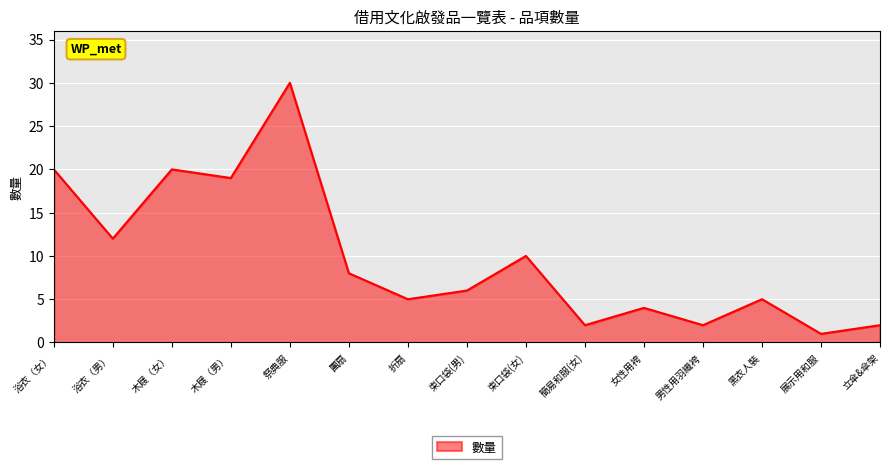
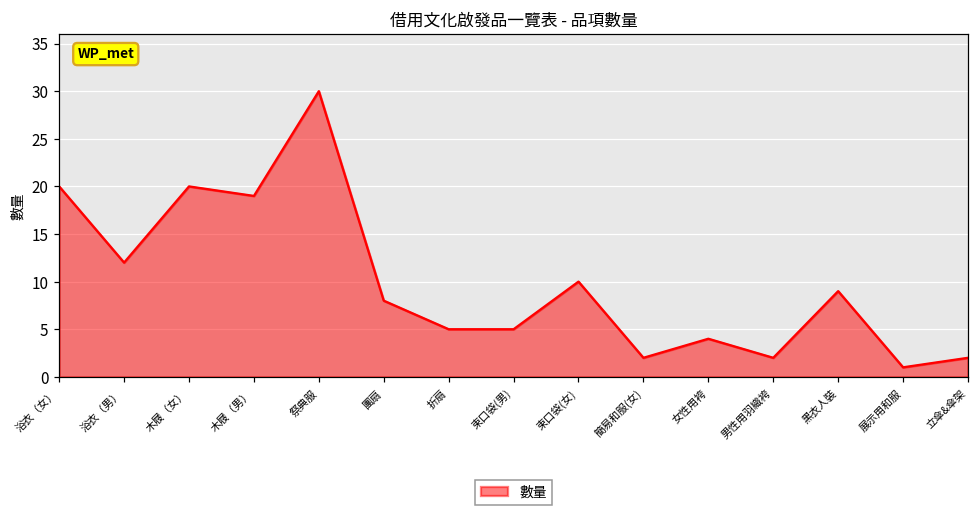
束口袋(男): 6 -> 5
黑衣人裝: 5 -> 9
